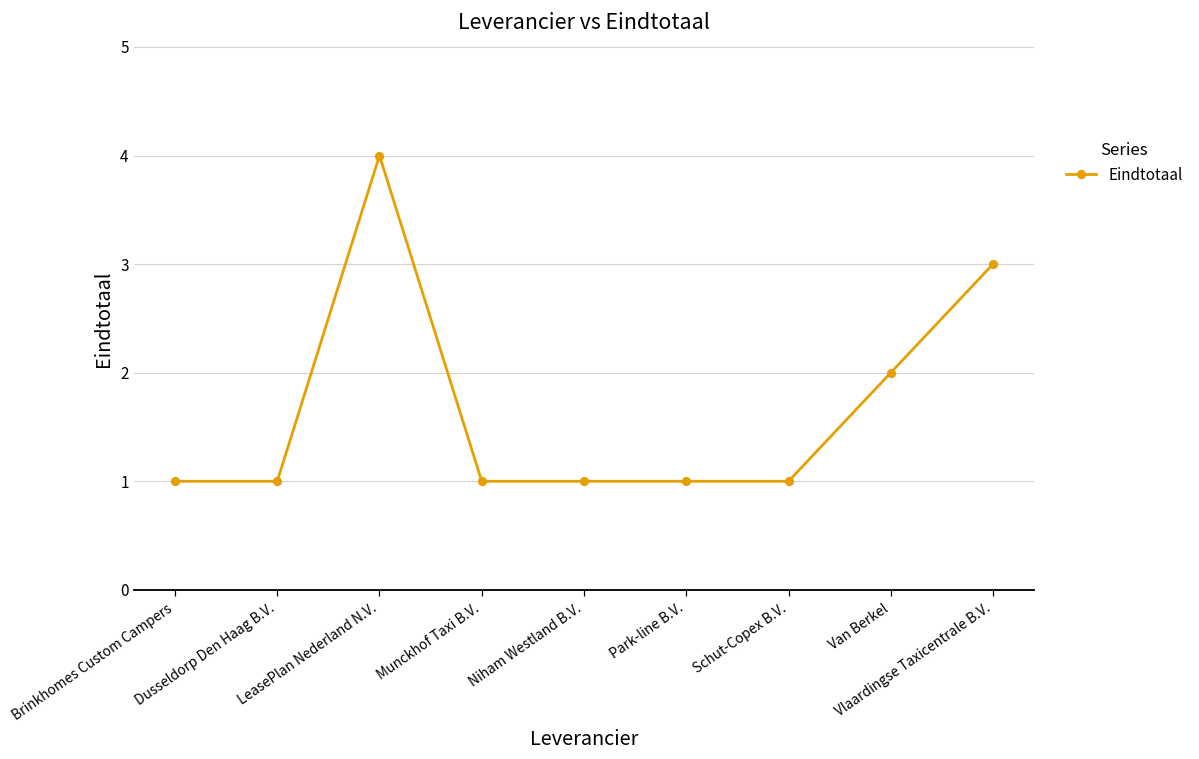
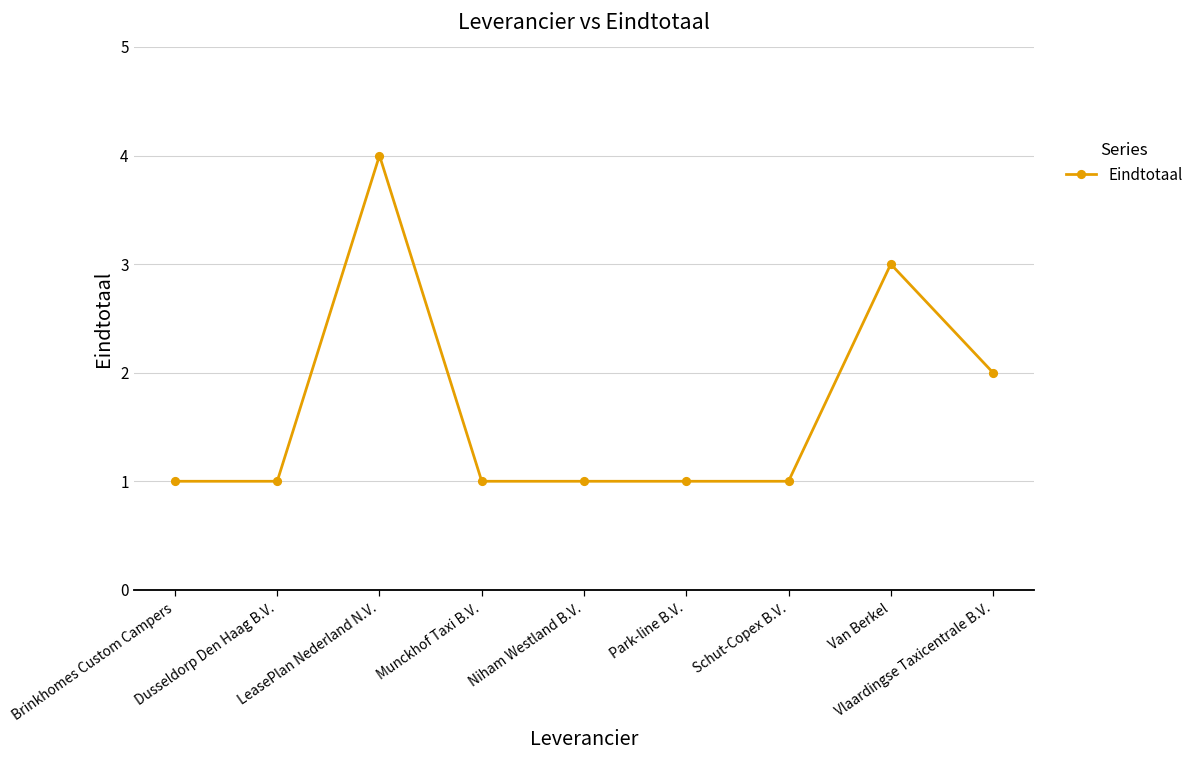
Van Berkel: 2 -> 3
Vlaardingse Taxicentrale B.V.: 3 -> 2
